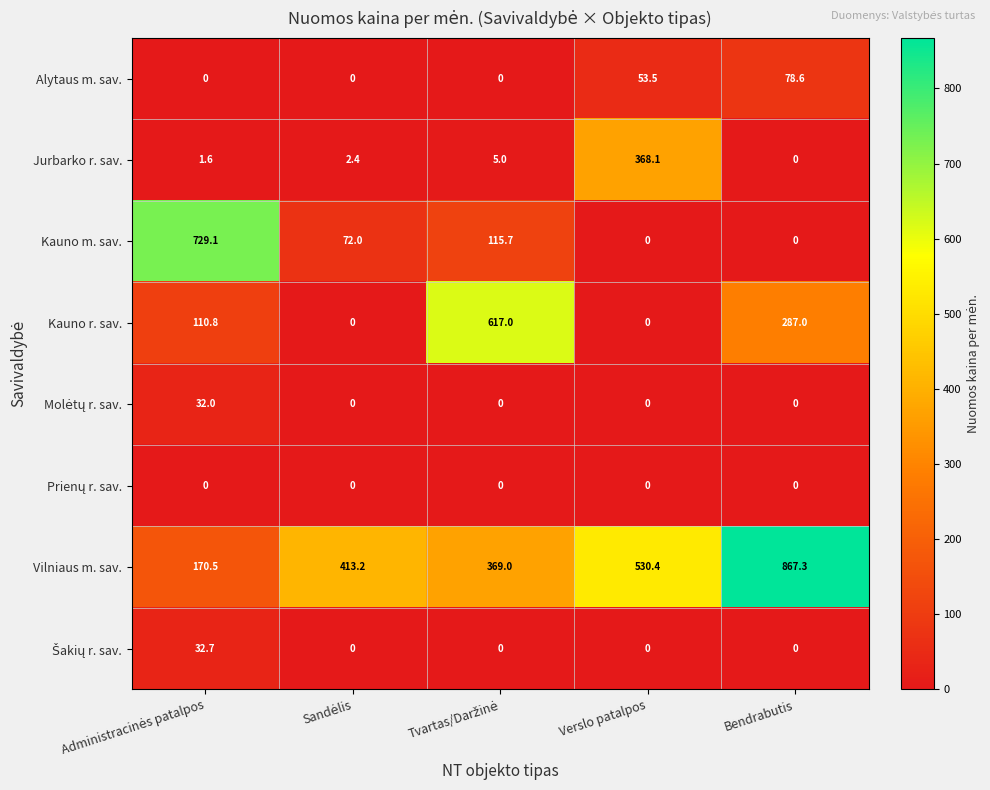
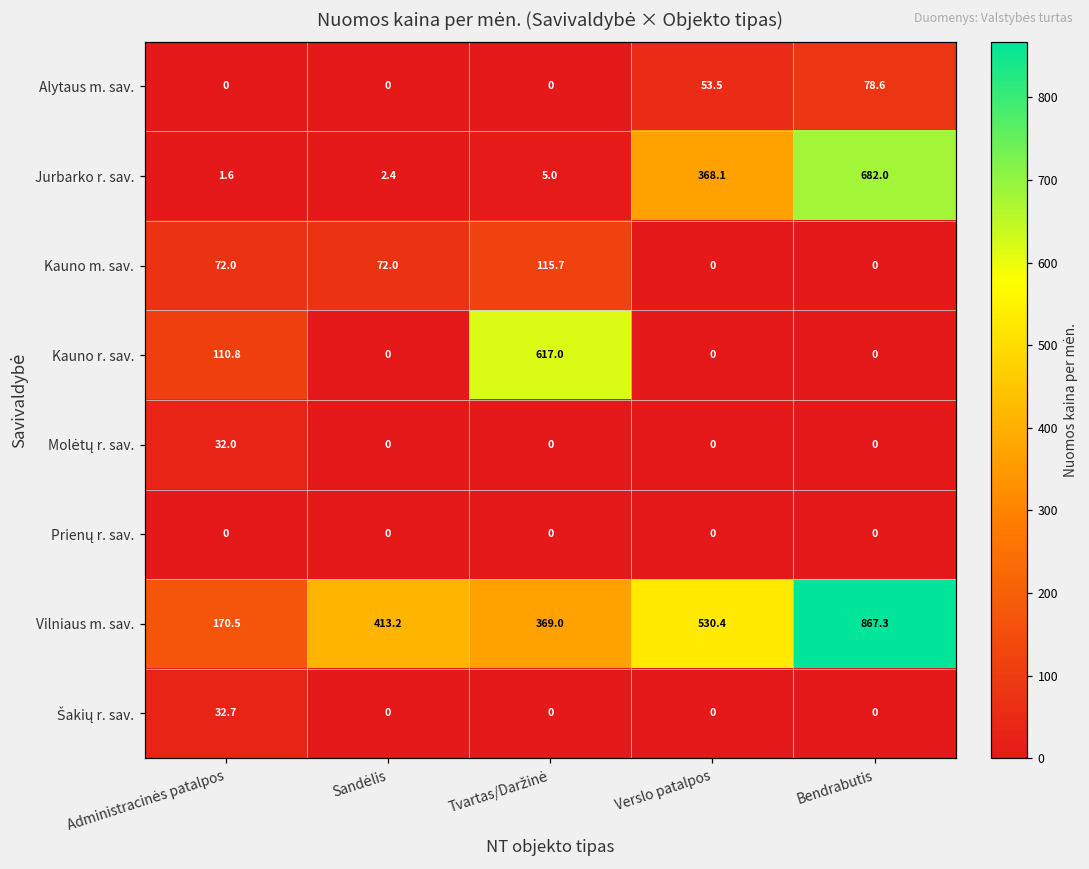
Jurbarko r. sav., Bendrabutis: 0 -> 682.0
Kauno m. sav., Administracinės patalpos: 729.1 -> 72.0
Kauno r. sav., Bendrabutis: 287.0 -> 0
